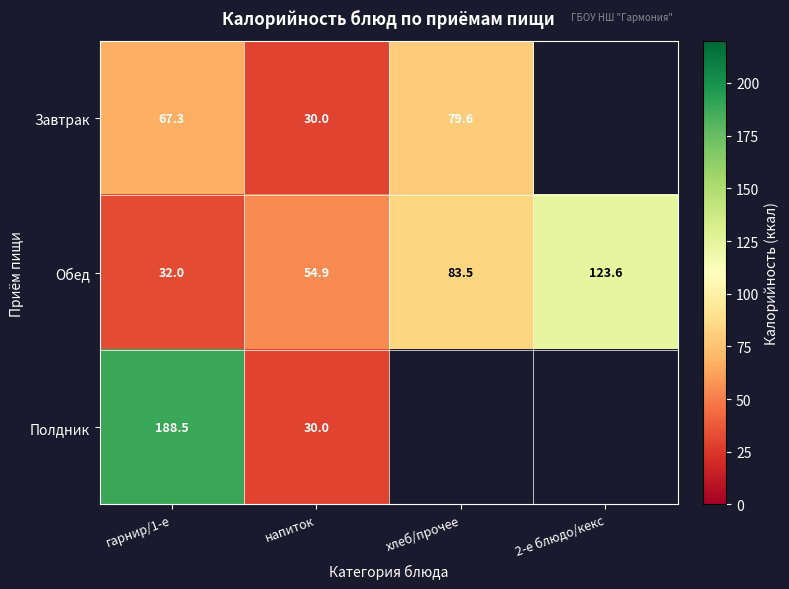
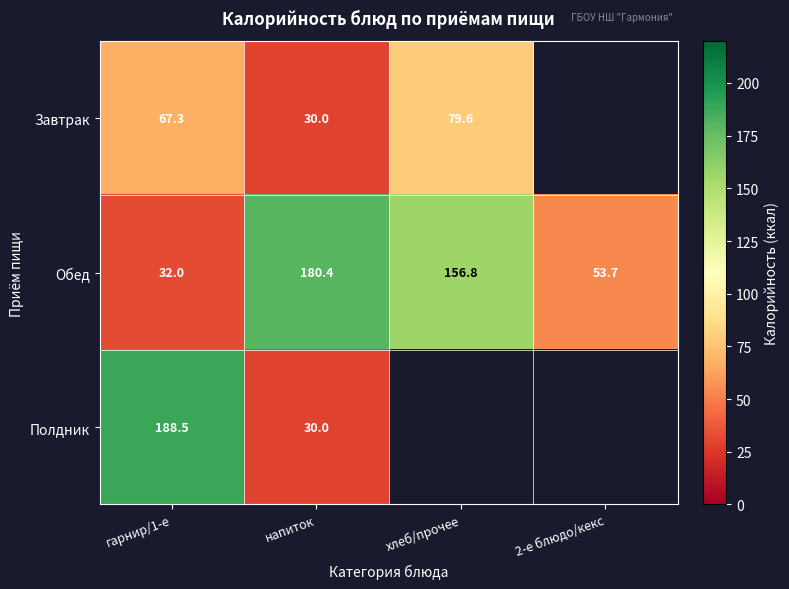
Обед, напиток: 54.9 -> 180.4
Обед, хлеб/прочее: 83.5 -> 156.8
Обед, 2-е блюдо/кекс: 123.6 -> 53.7
